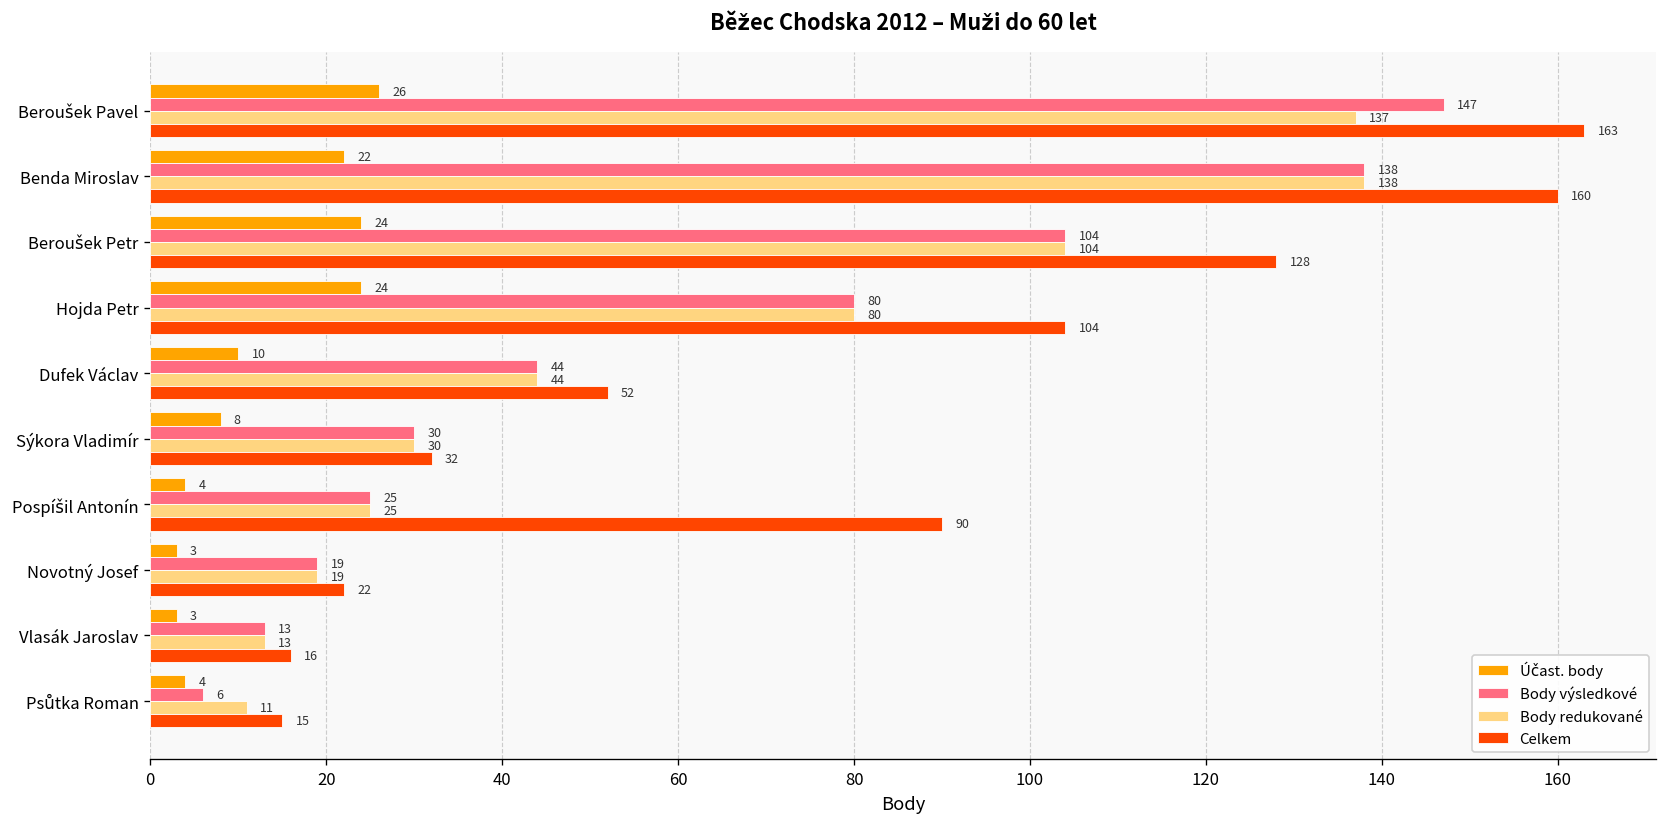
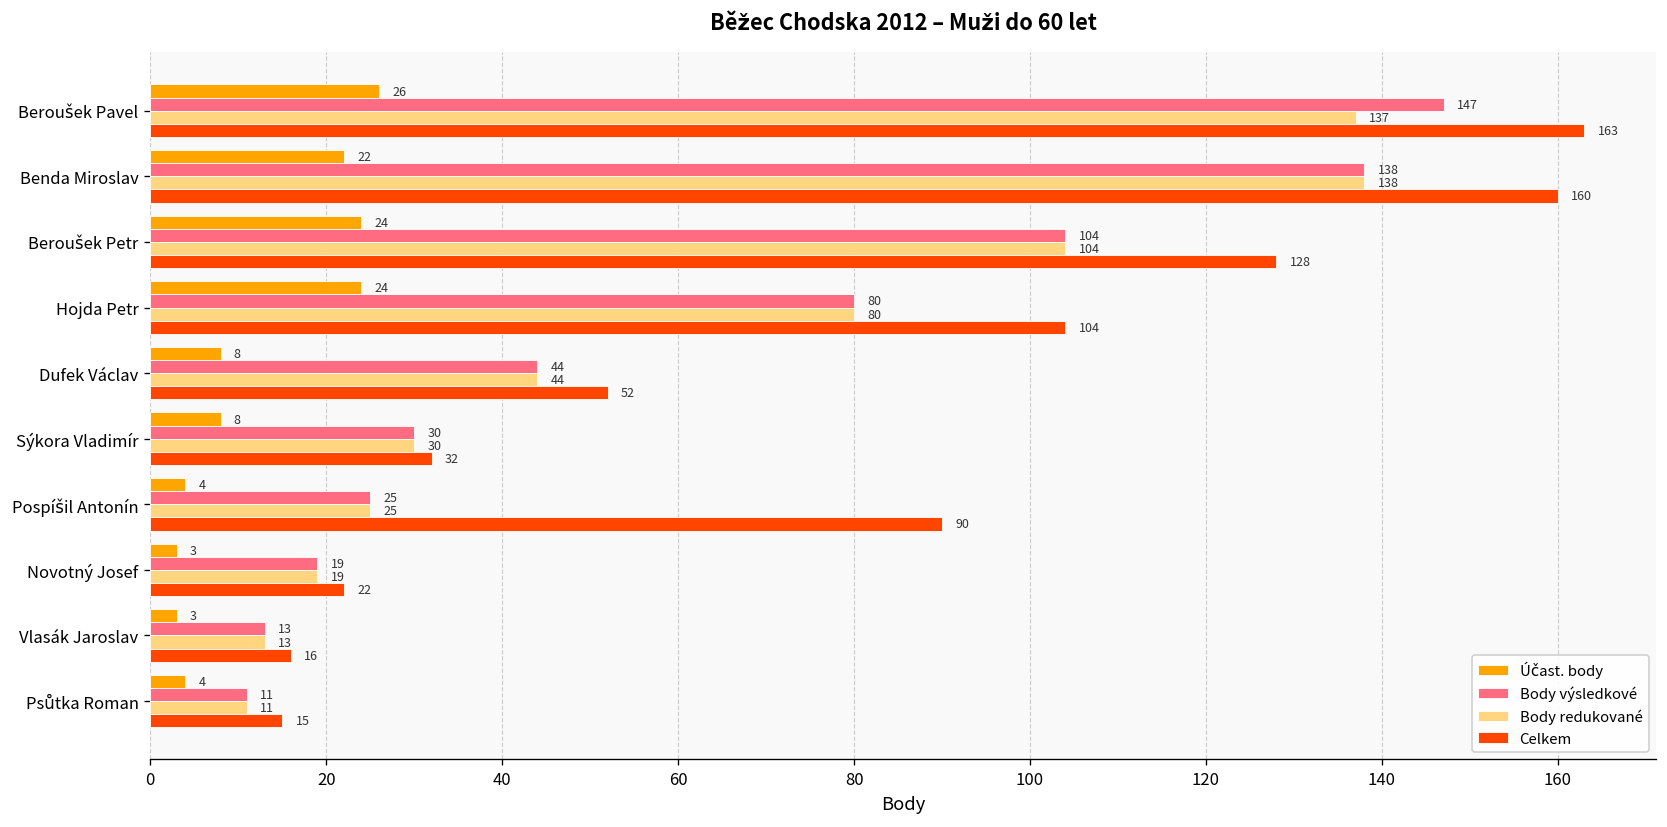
Účast. body, Dufek Václav: 10 -> 8
Body výsledkové, Psůtka Roman: 6 -> 11
